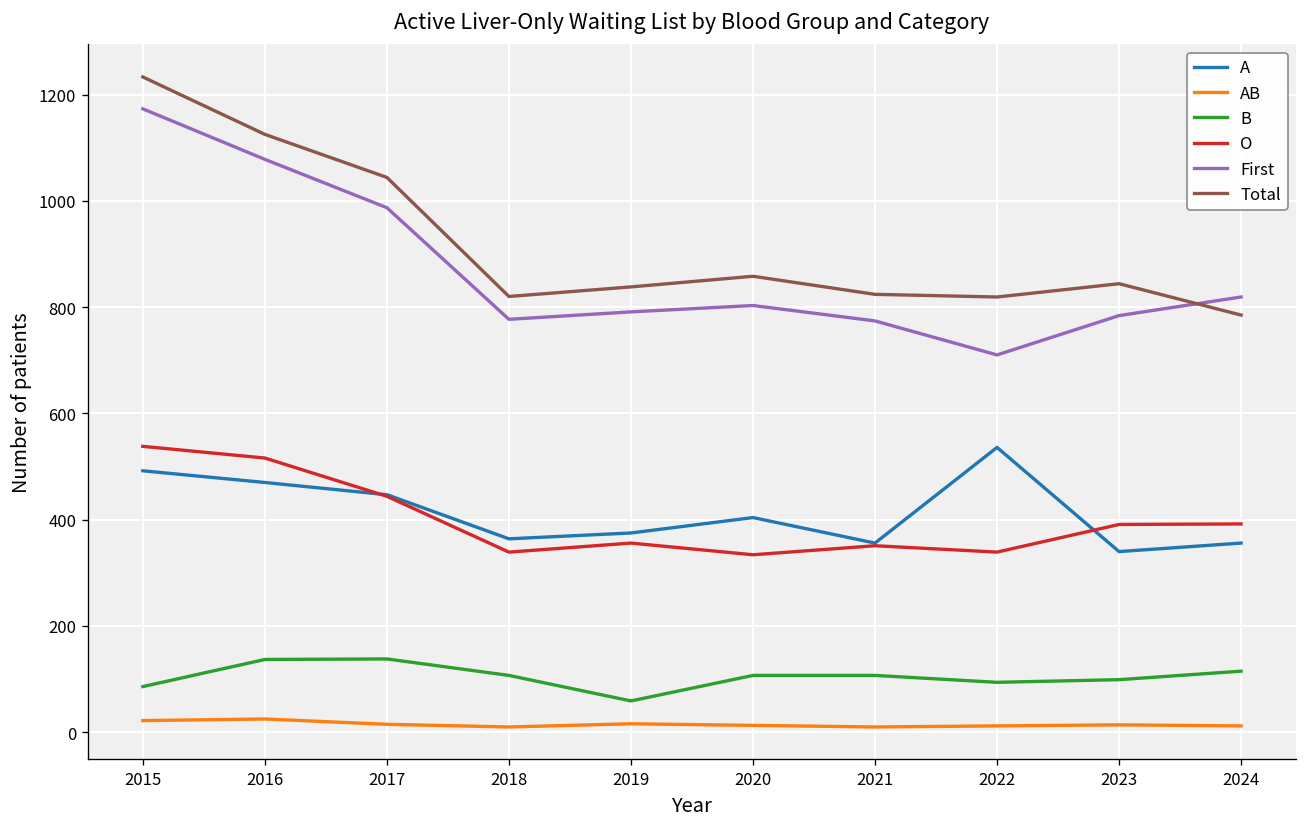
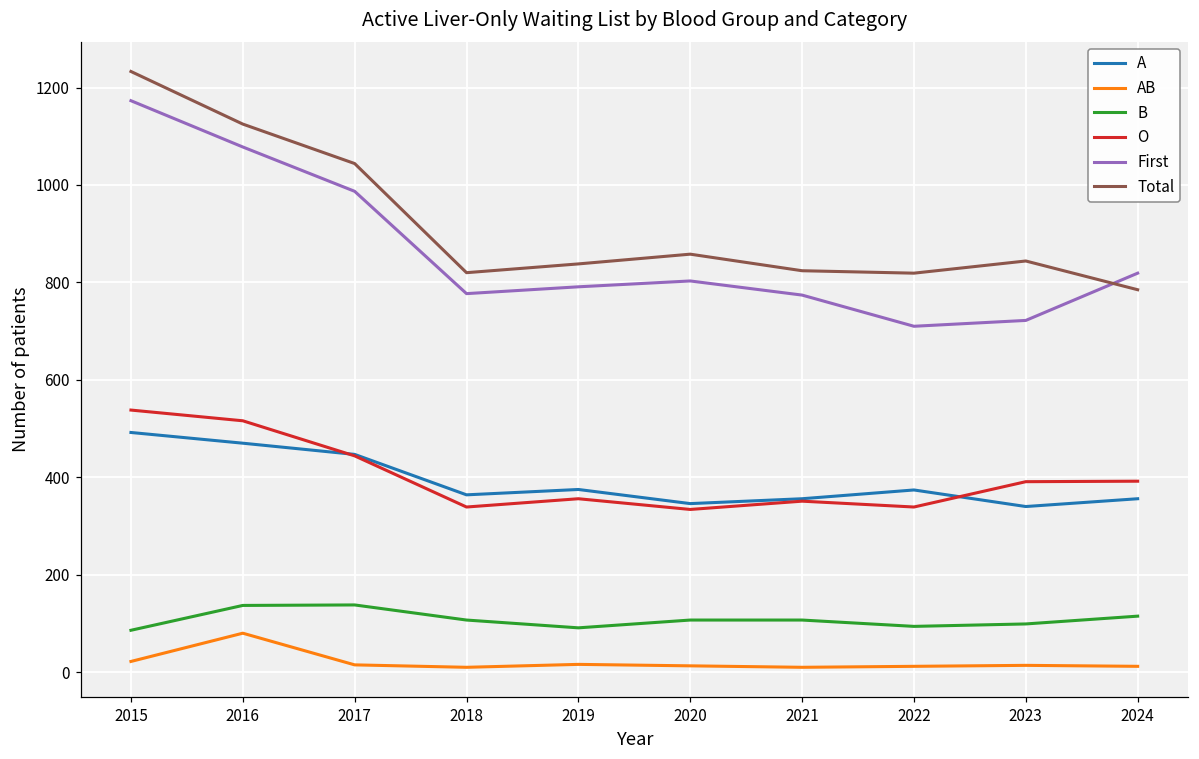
AB, 2016: 30 -> 80
B, 2019: 60 -> 90
A, 2020: 400 -> 350
A, 2022: 540 -> 370
First, 2023: 780 -> 720
